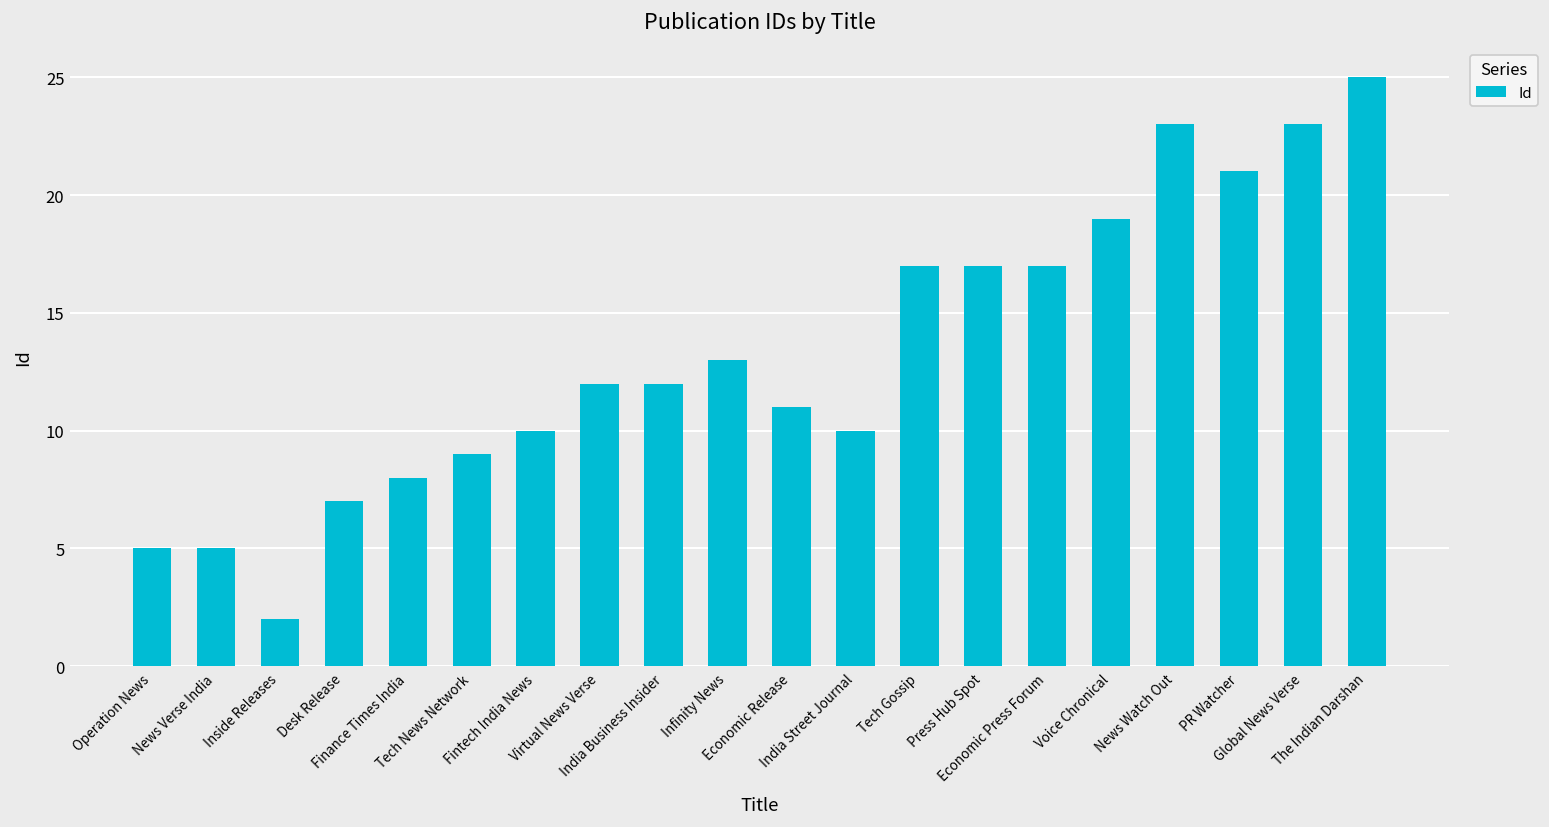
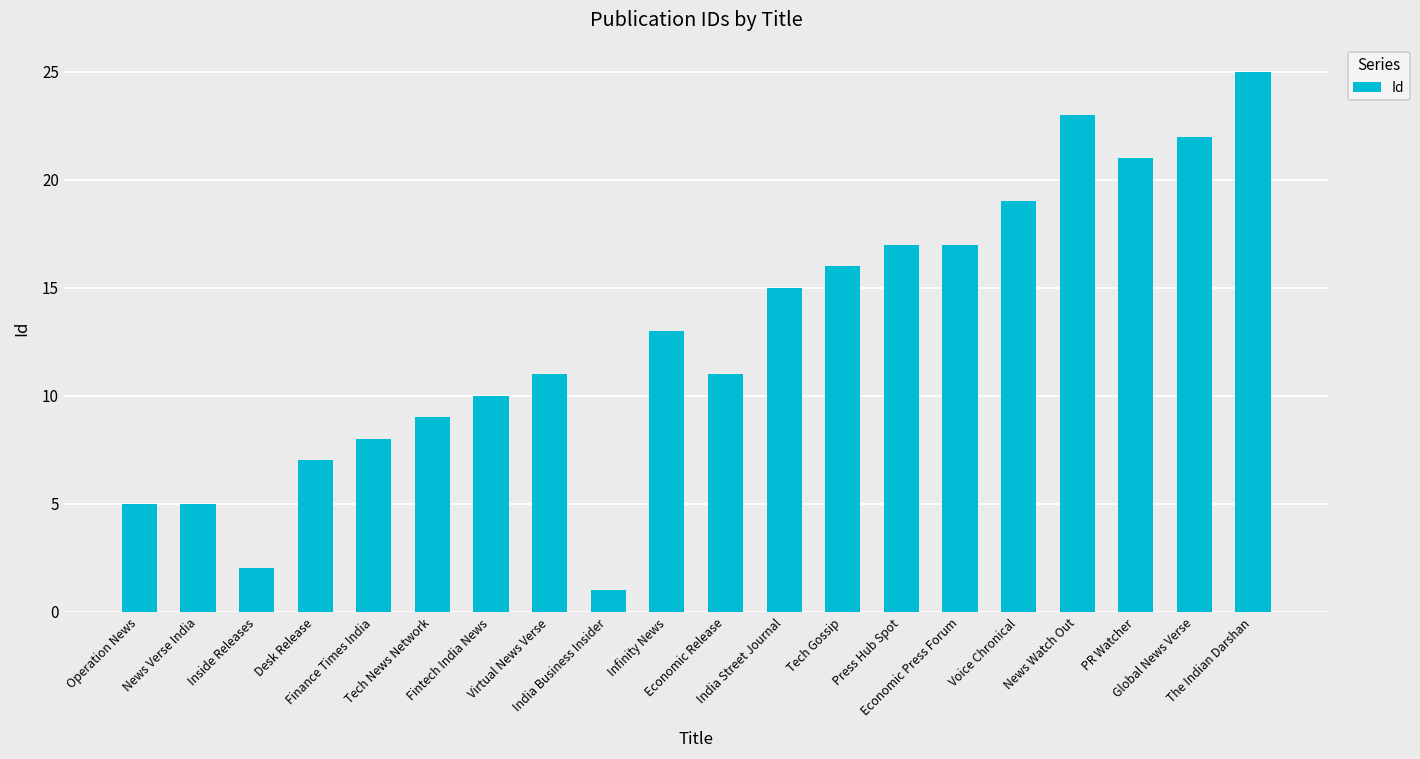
Virtual News Verse: 12 -> 11
India Business Insider: 12 -> 1
India Street Journal: 10 -> 15
Tech Gossip: 17 -> 16
Global News Verse: 23 -> 22
